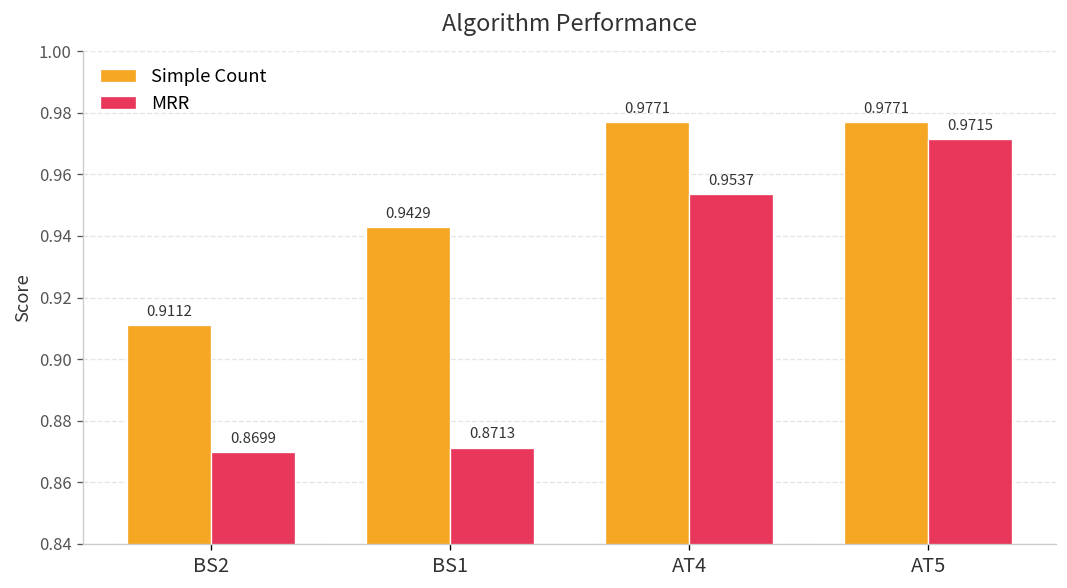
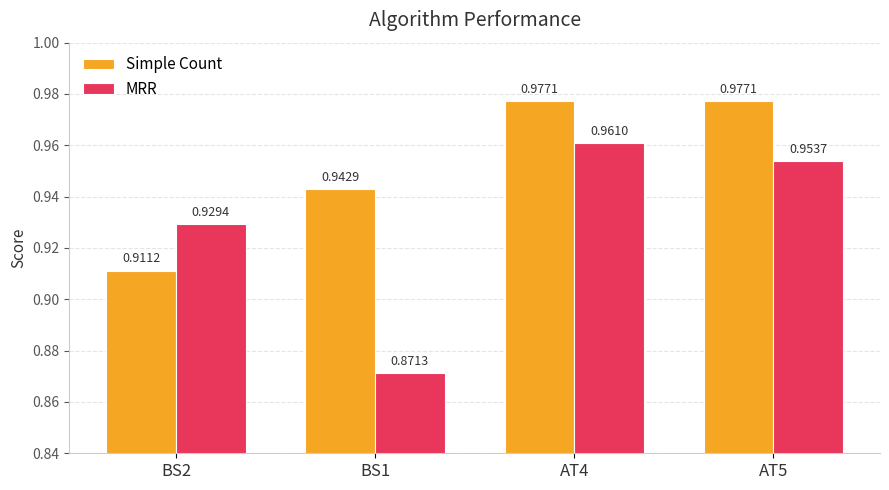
MRR, BS2: 0.8699 -> 0.9294
MRR, AT4: 0.9537 -> 0.9610
MRR, AT5: 0.9715 -> 0.9537
